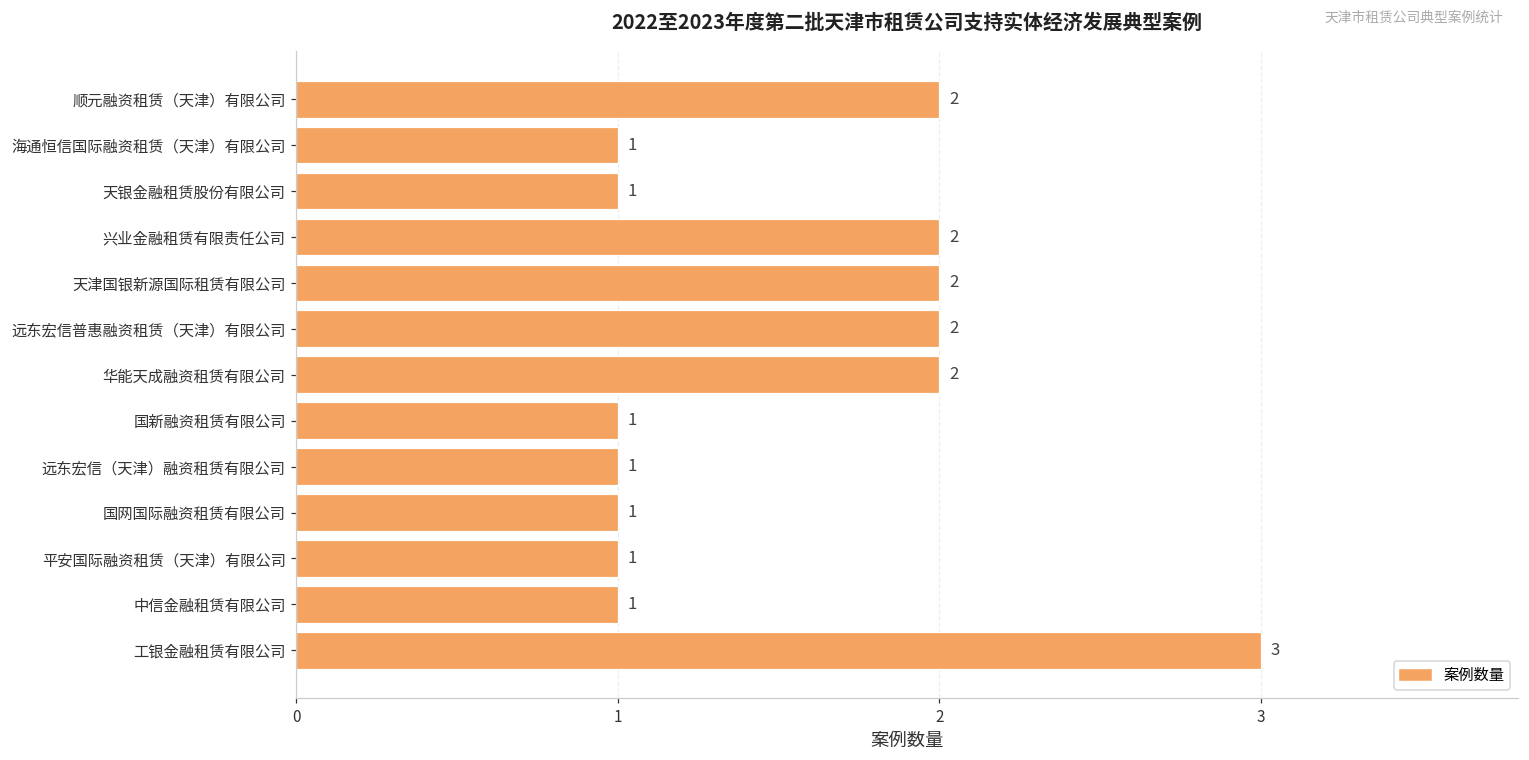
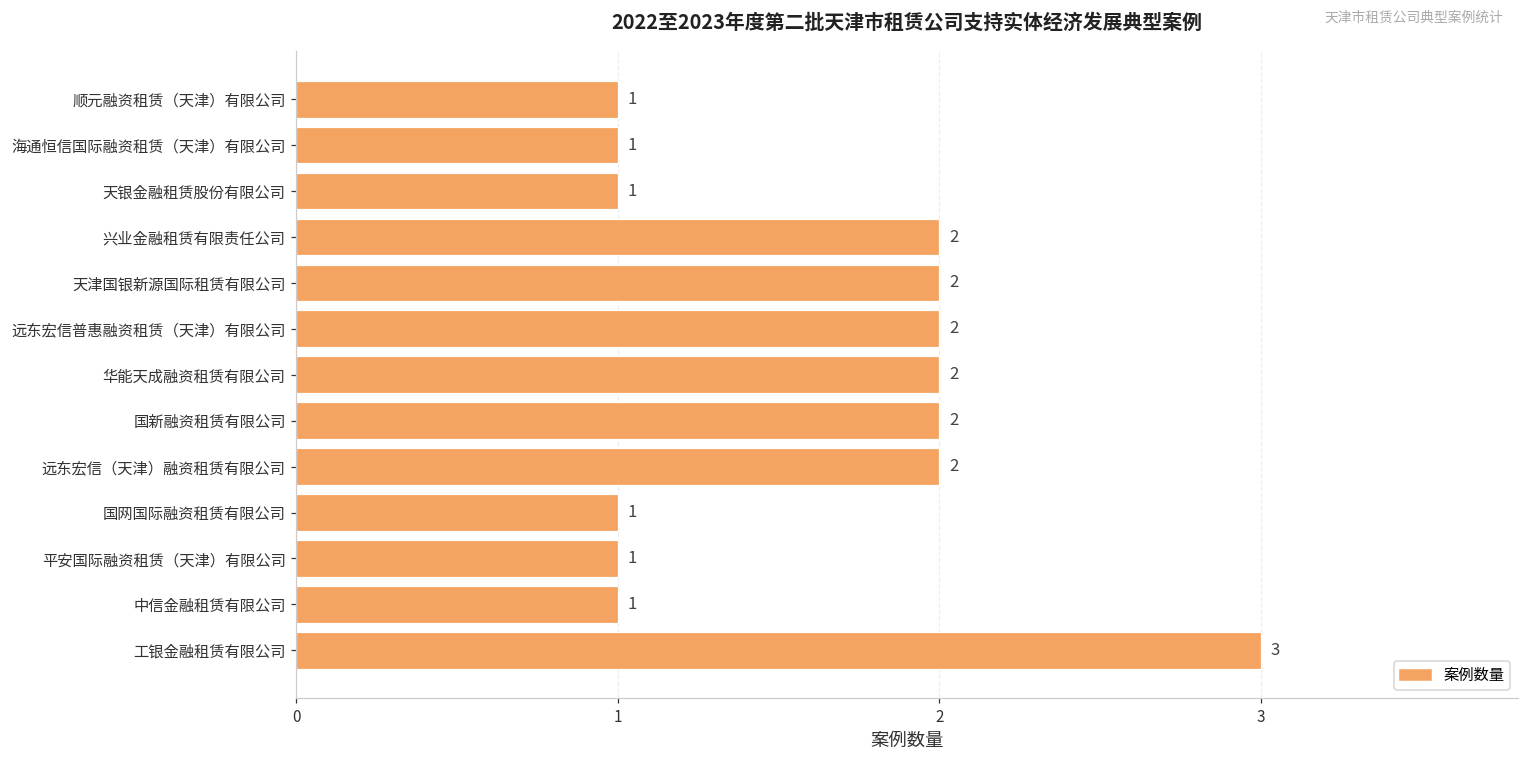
顺元融资租赁（天津）有限公司: 2 -> 1
国新融资租赁有限公司: 1 -> 2
远东宏信（天津）融资租赁有限公司: 1 -> 2
